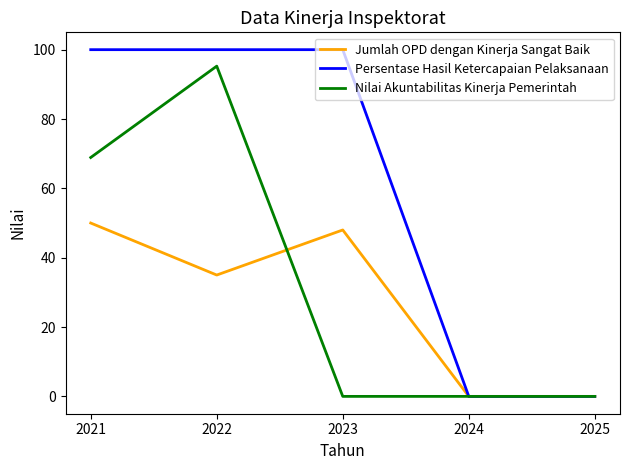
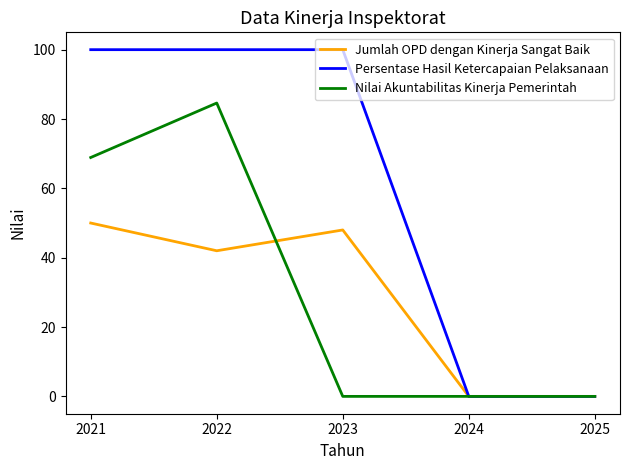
Jumlah OPD dengan Kinerja Sangat Baik, 2022: 35 -> 42
Nilai Akuntabilitas Kinerja Pemerintah, 2022: 95 -> 85
